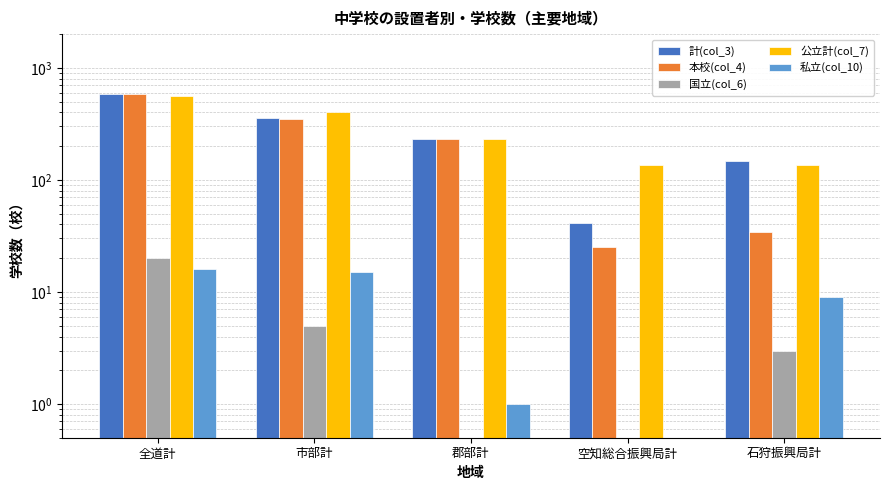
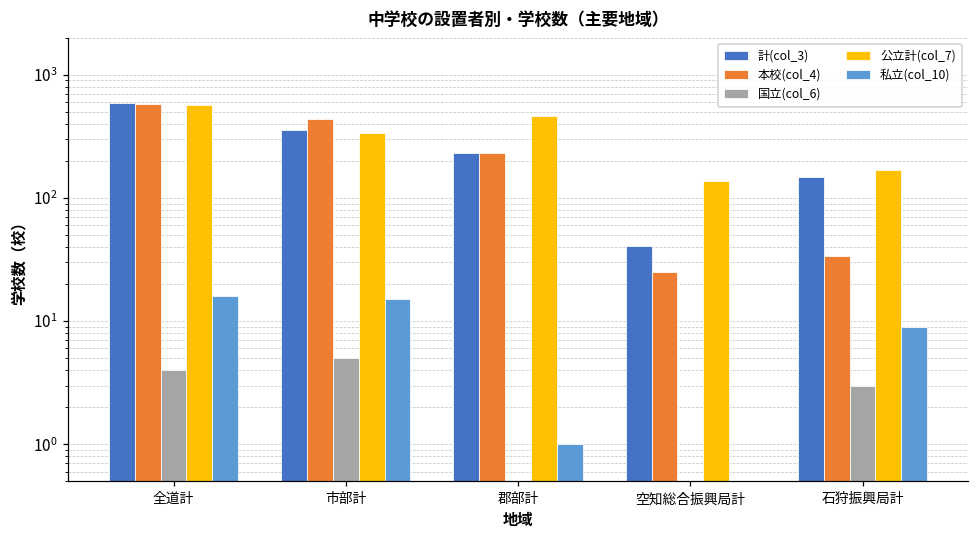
国立(col_6), 全道計: 20 -> 4
本校(col_4), 市部計: 350 -> 430
公立計(col_7), 市部計: 400 -> 340
公立計(col_7), 郡部計: 230 -> 470
公立計(col_7), 石狩振興局計: 140 -> 170
